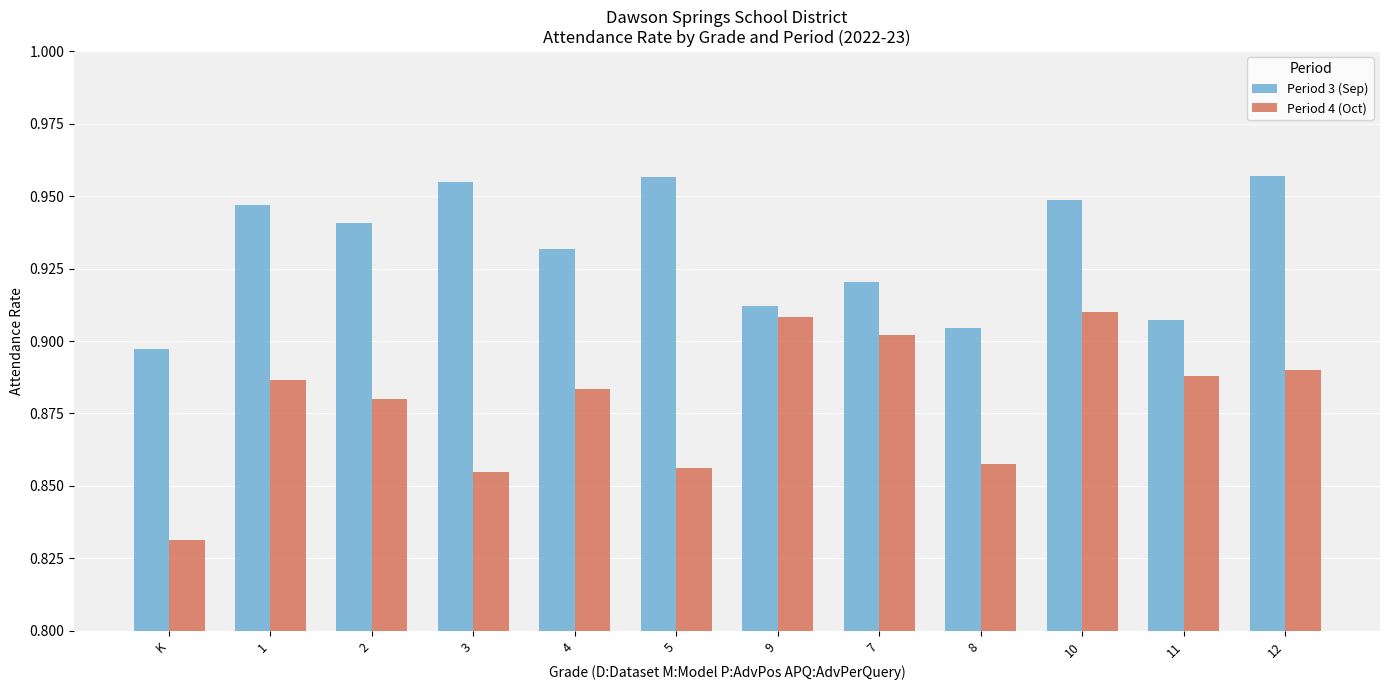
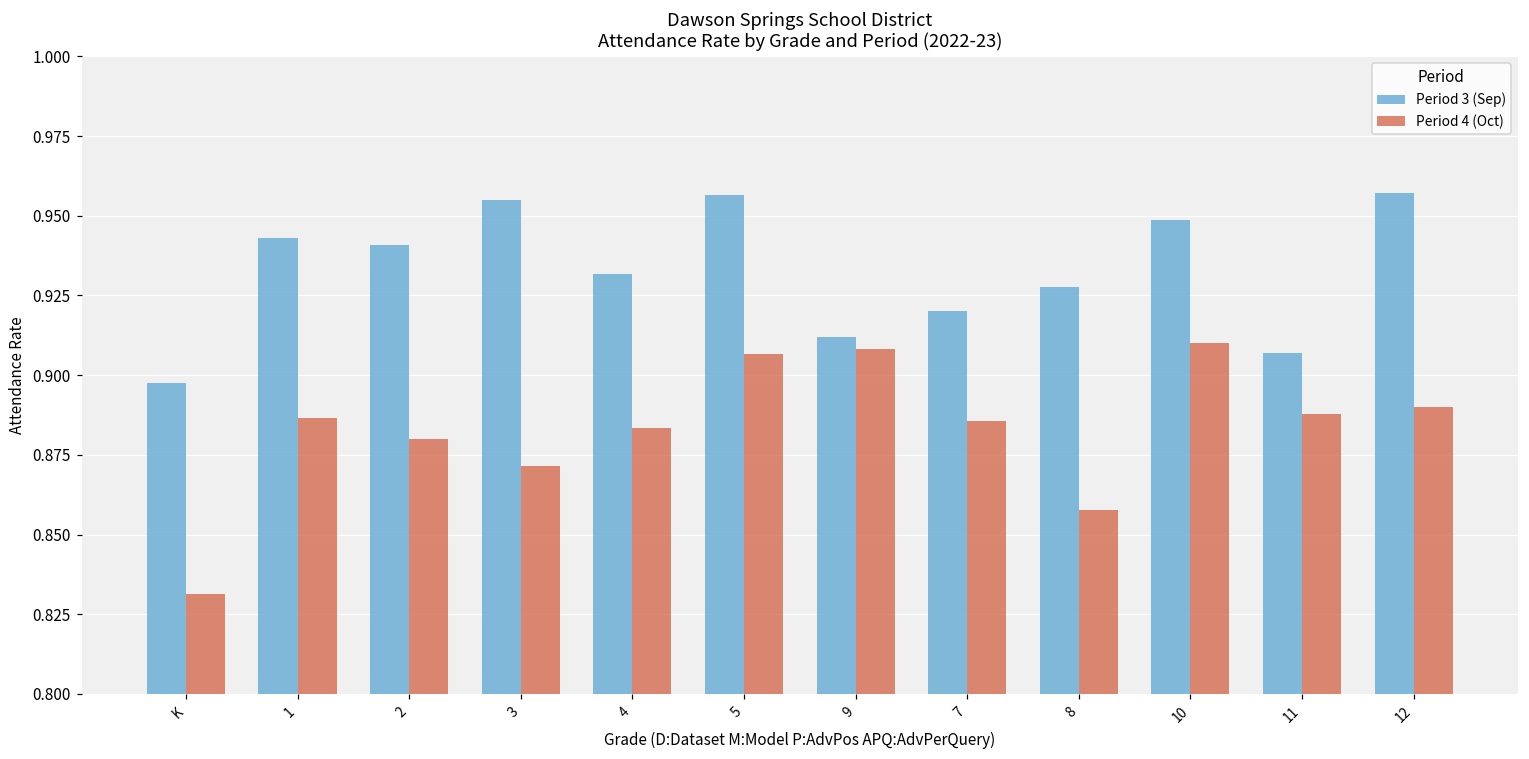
Period 3 (Sep), 1: 0.947 -> 0.943
Period 4 (Oct), 3: 0.855 -> 0.871
Period 4 (Oct), 5: 0.856 -> 0.907
Period 4 (Oct), 7: 0.902 -> 0.886
Period 3 (Sep), 8: 0.904 -> 0.928
